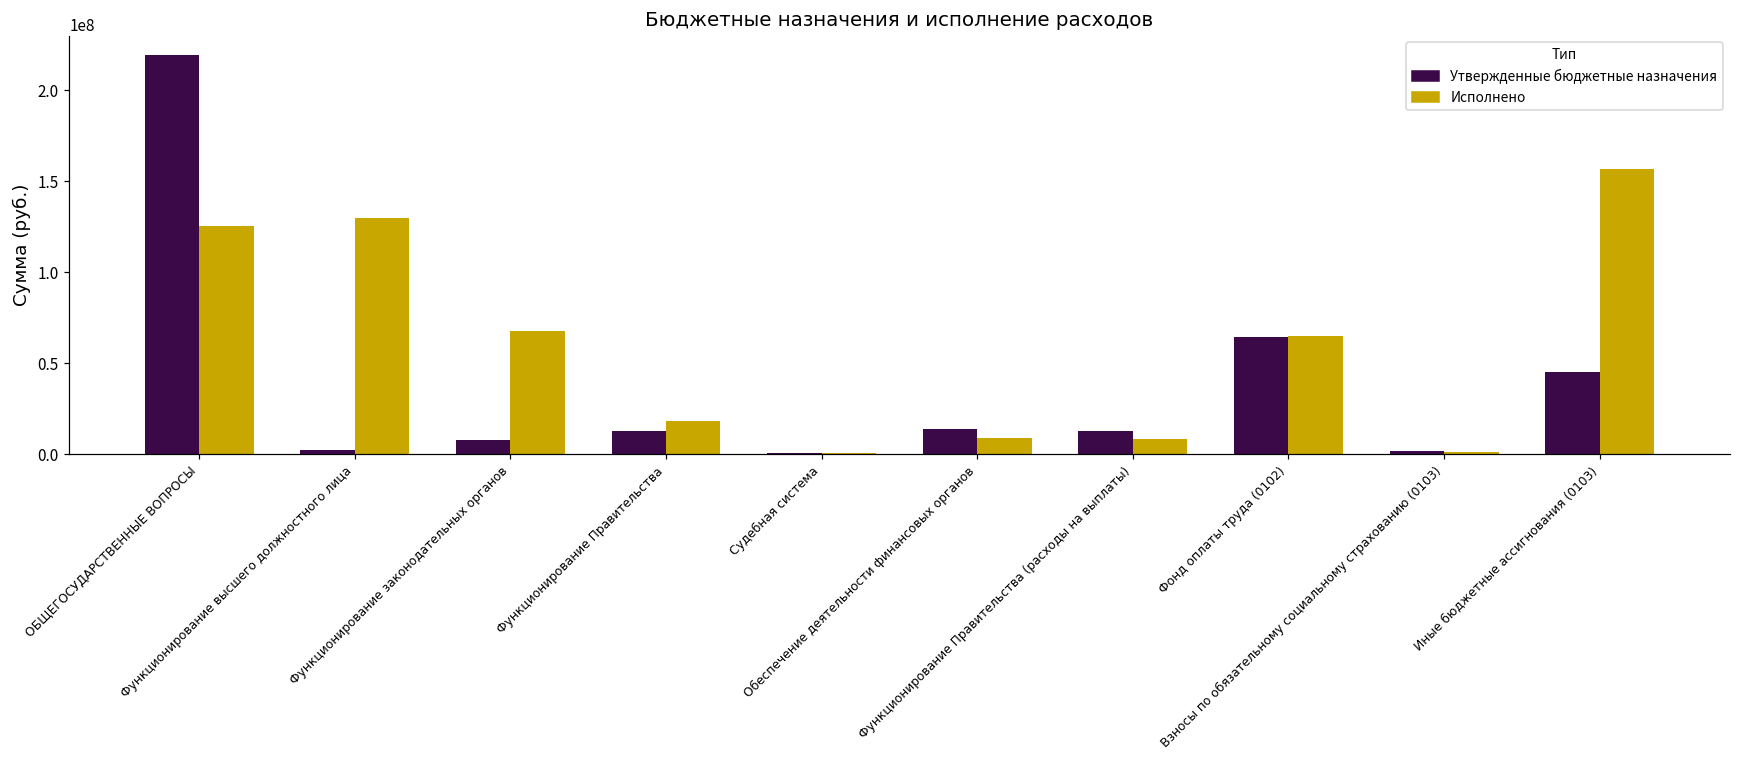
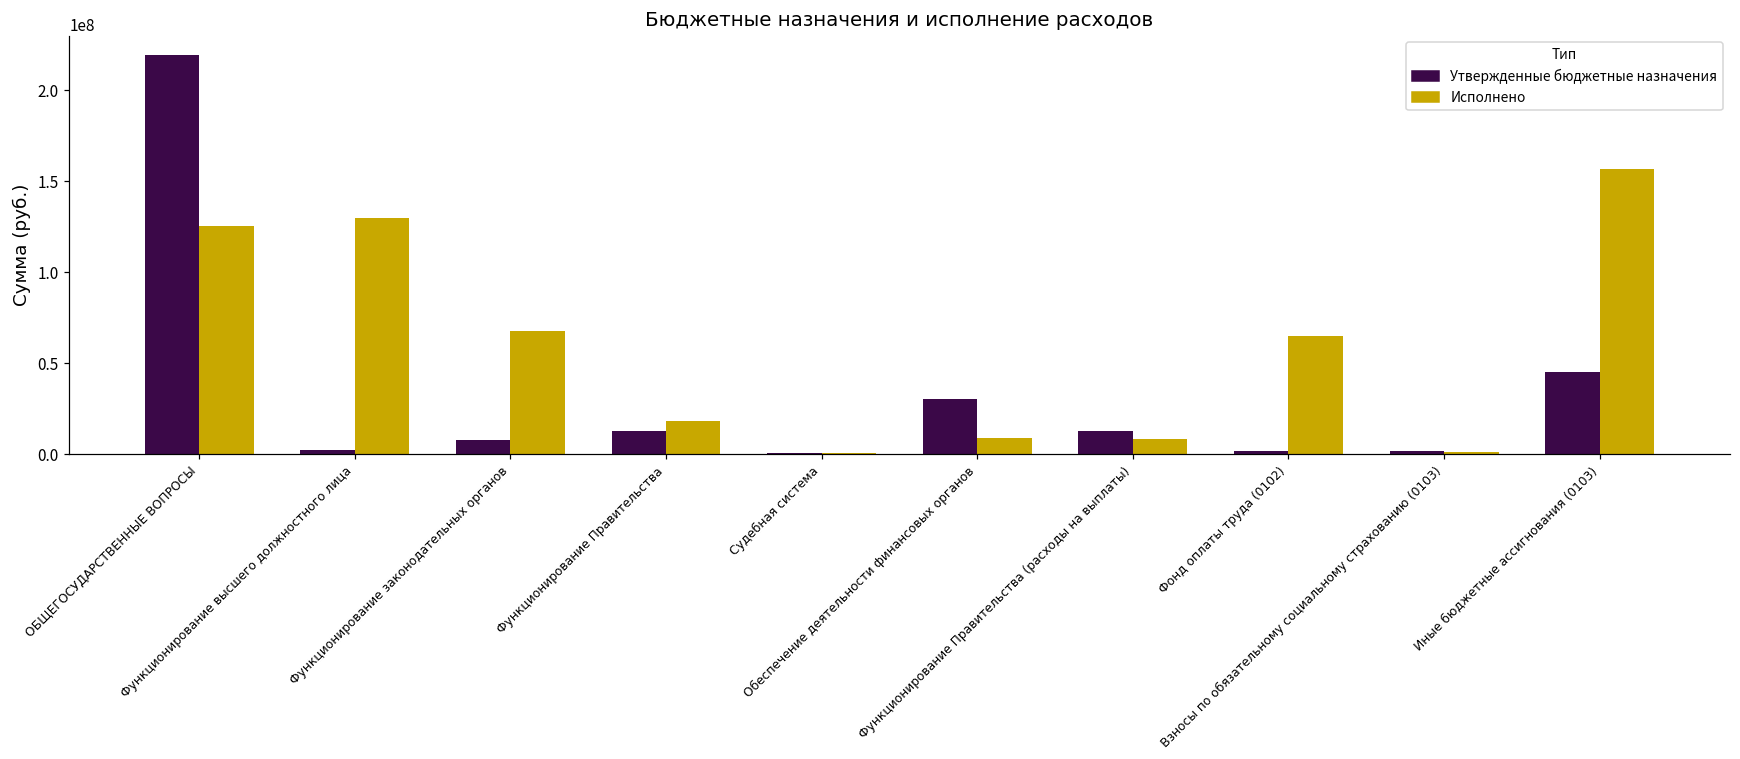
Утвержденные бюджетные назначения, Обеспечение деятельности финансовых органов: 14000000 -> 30000000
Утвержденные бюджетные назначения, Фонд оплаты труда (0102): 64000000 -> 2000000
